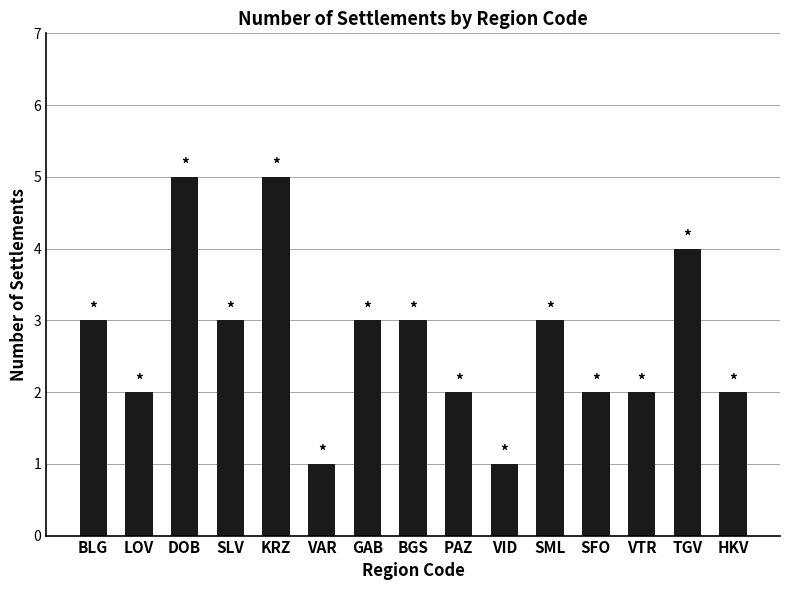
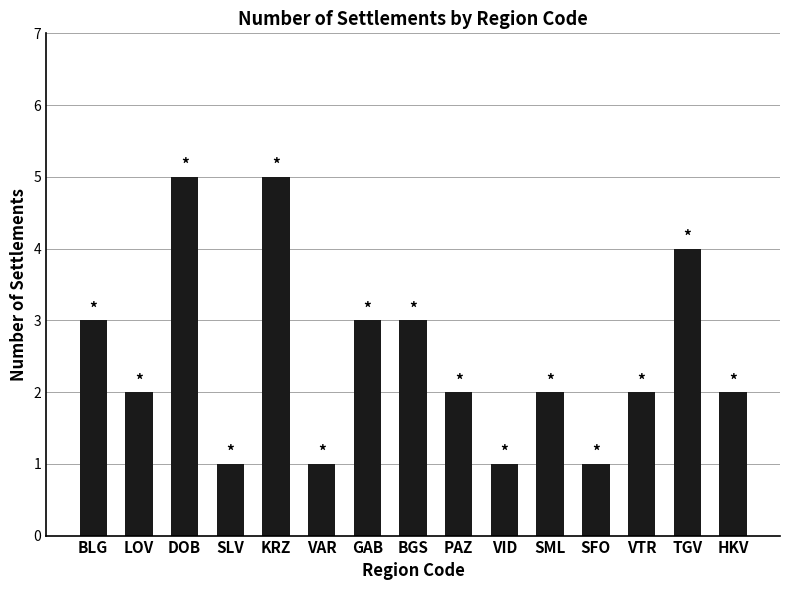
SLV: 3 -> 1
SML: 3 -> 2
SFO: 2 -> 1
